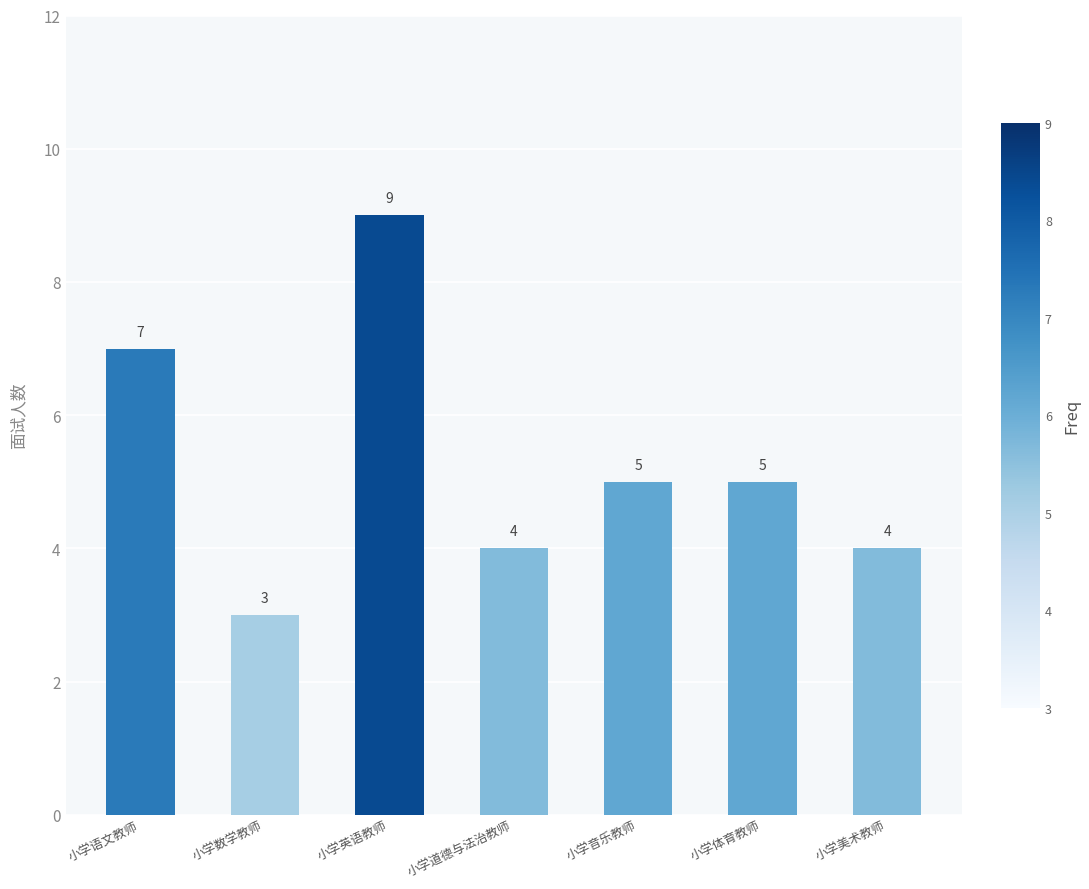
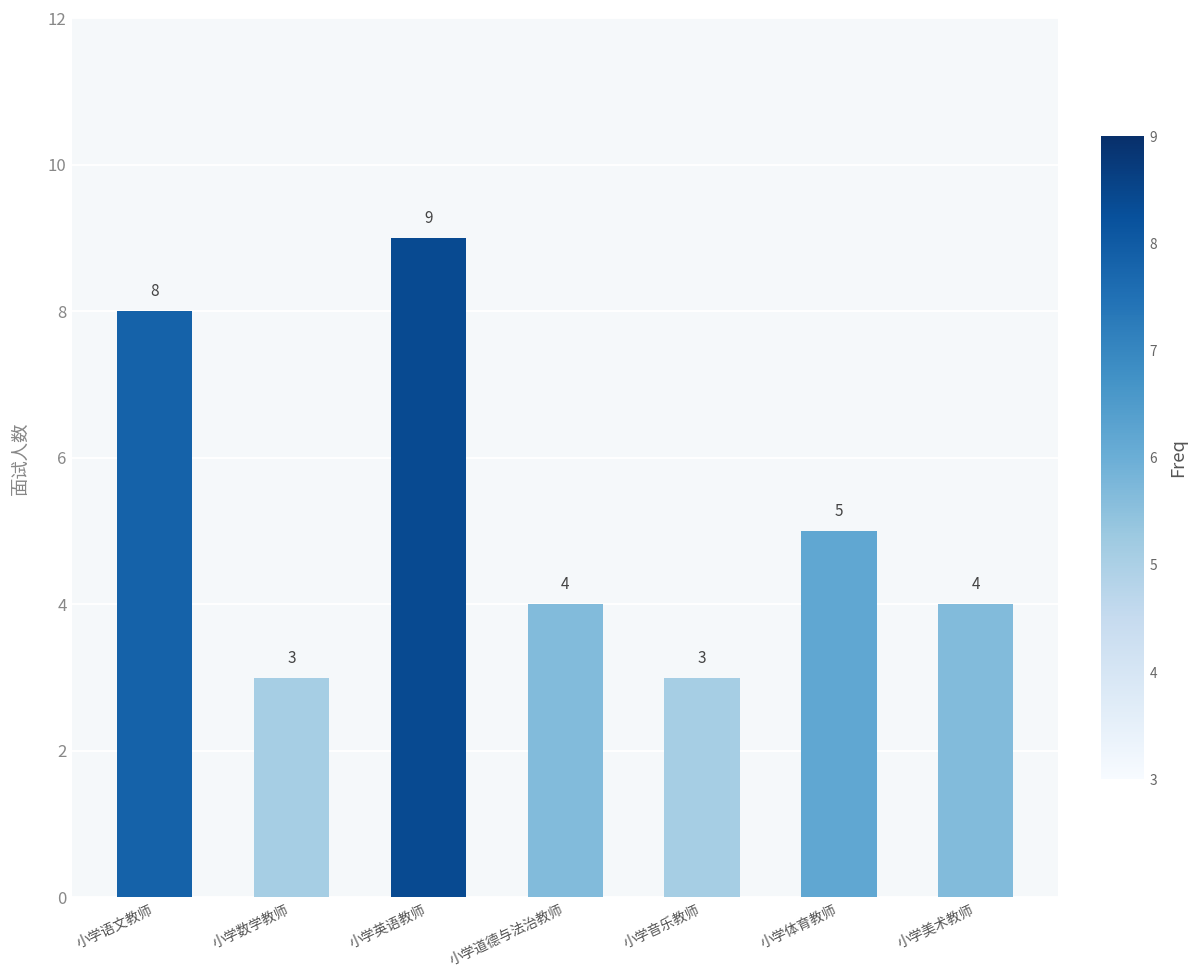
小学语文教师: 7 -> 8
小学音乐教师: 5 -> 3
